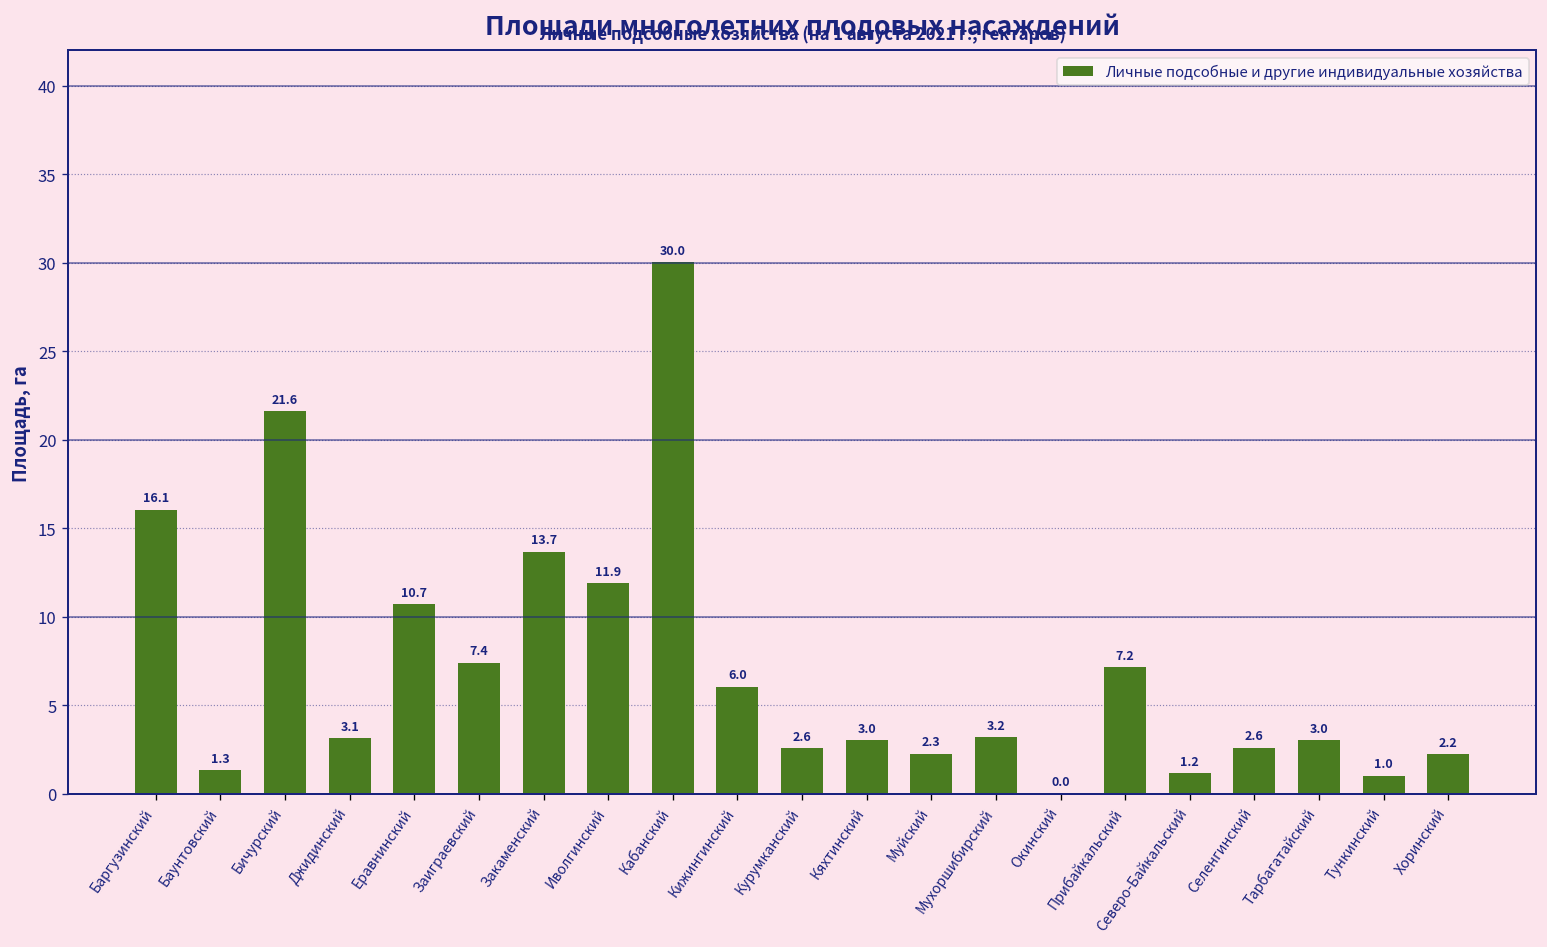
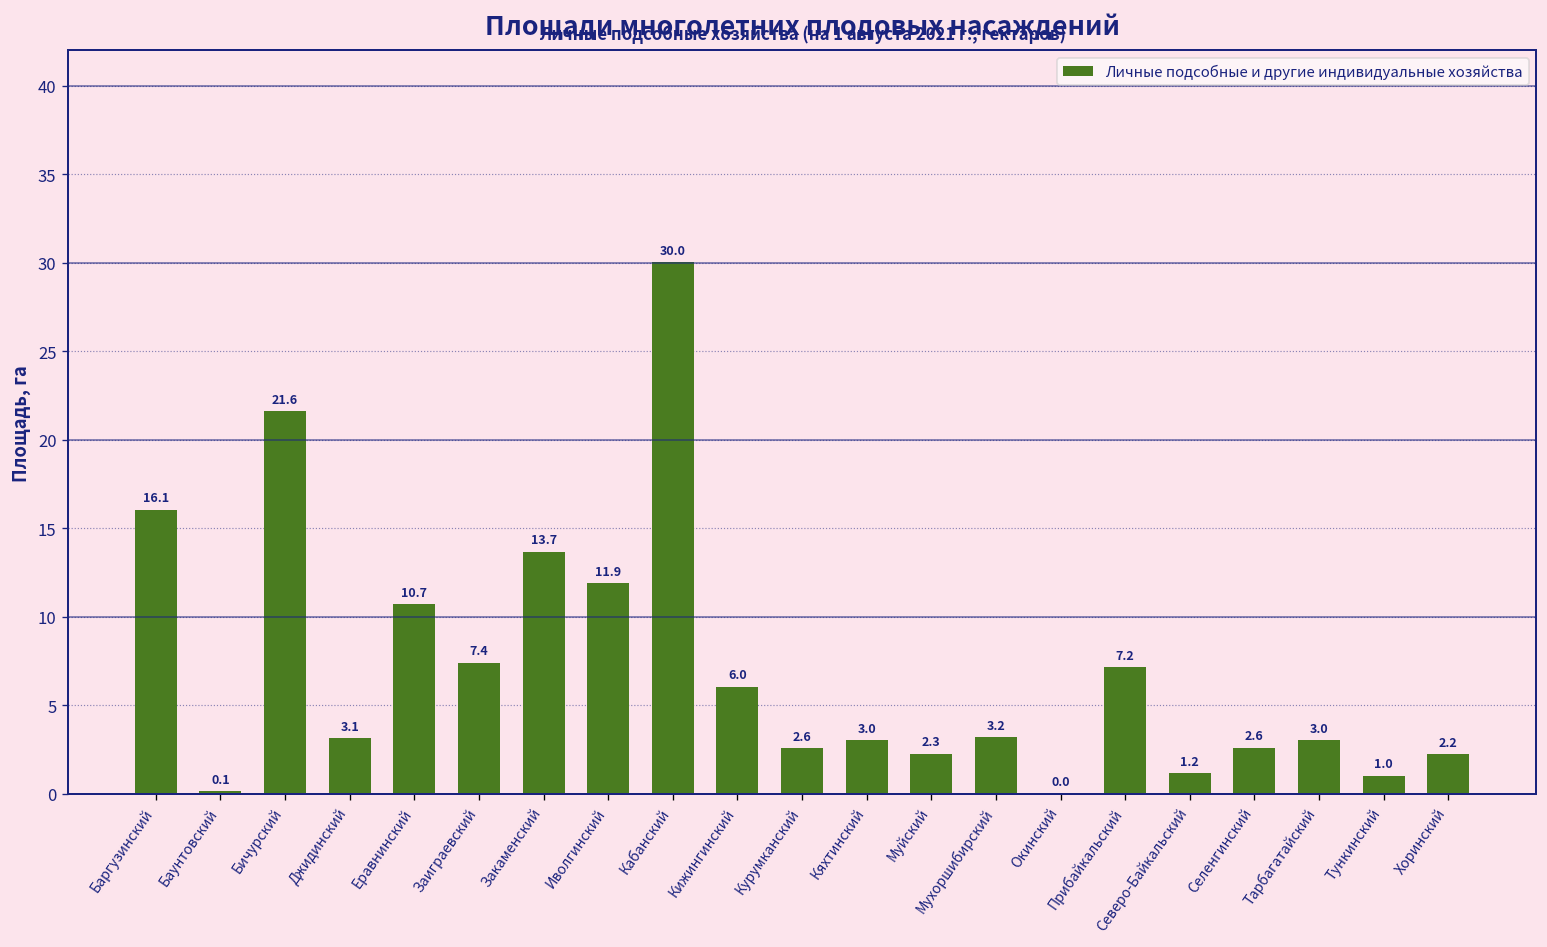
Баунтовский: 1.3 -> 0.1
